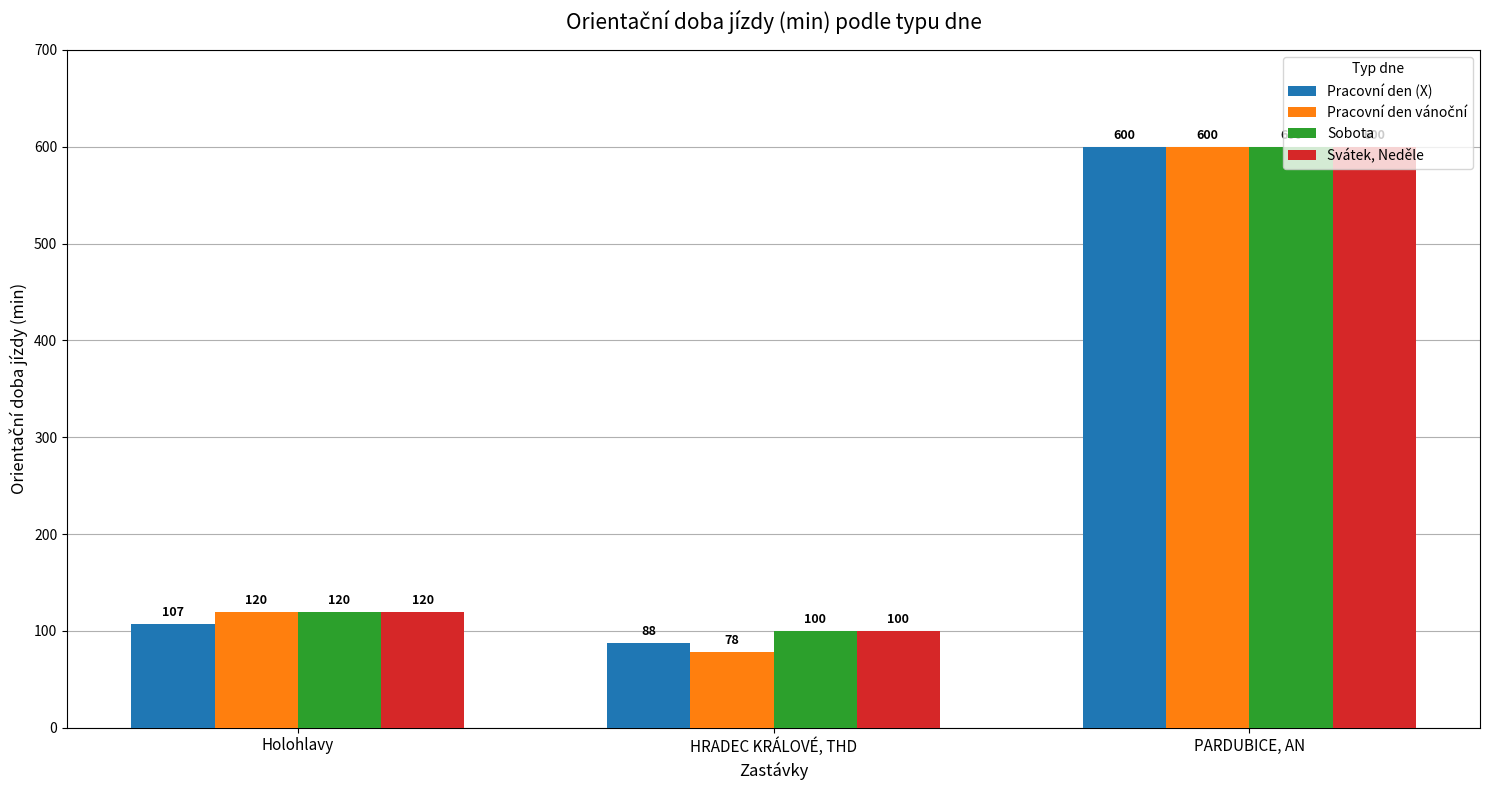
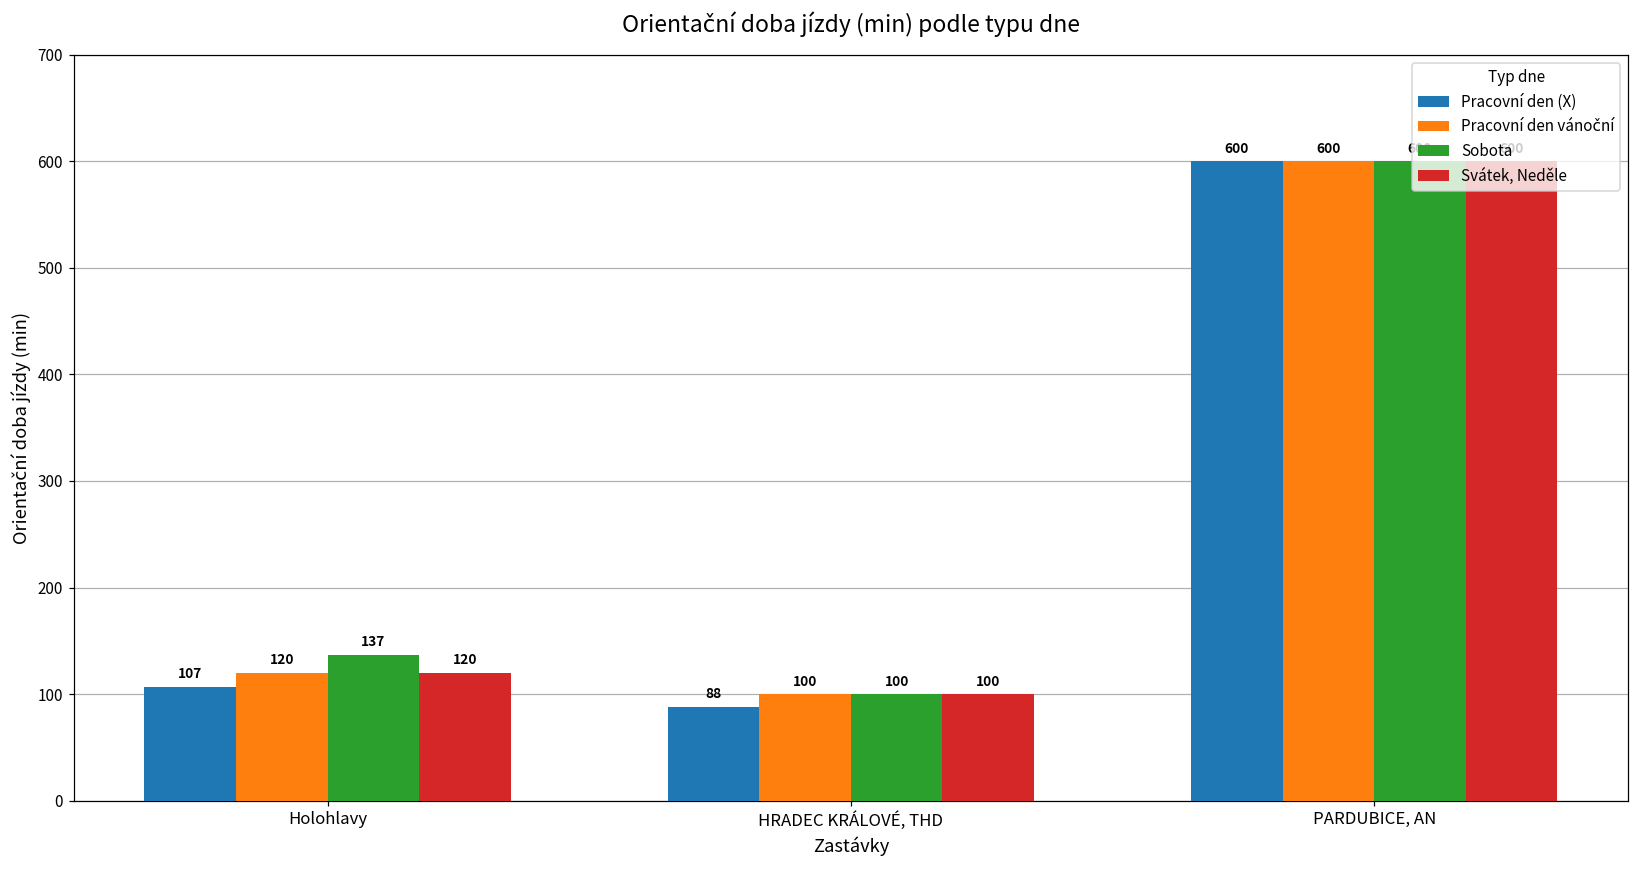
Sobota, Holohlavy: 120 -> 137
Pracovní den vánoční, HRADEC KRÁLOVÉ, THD: 78 -> 100
